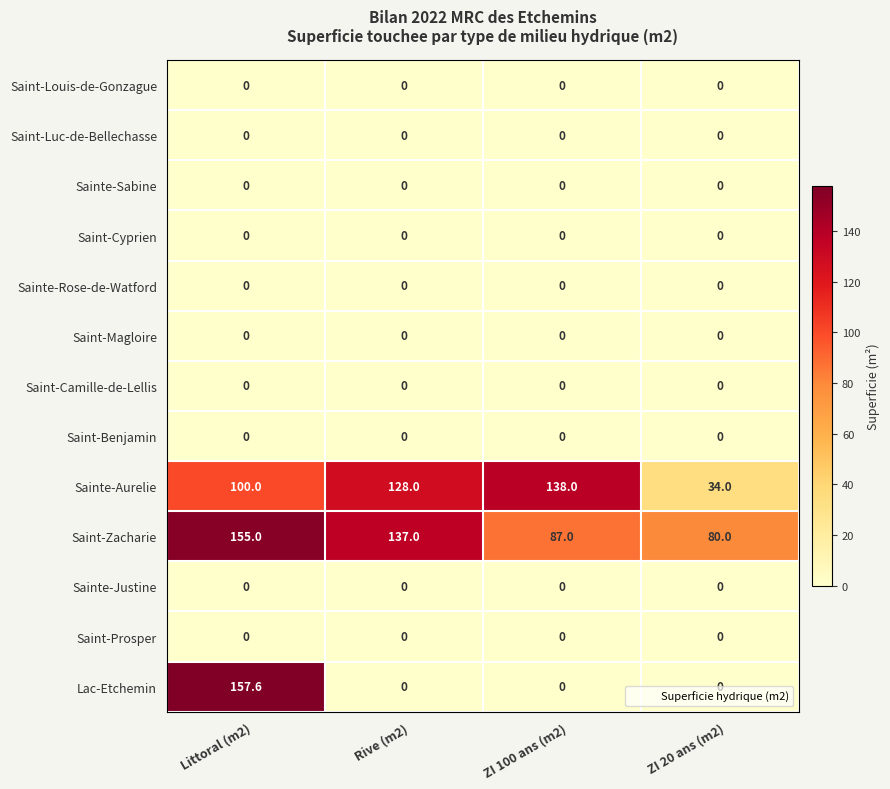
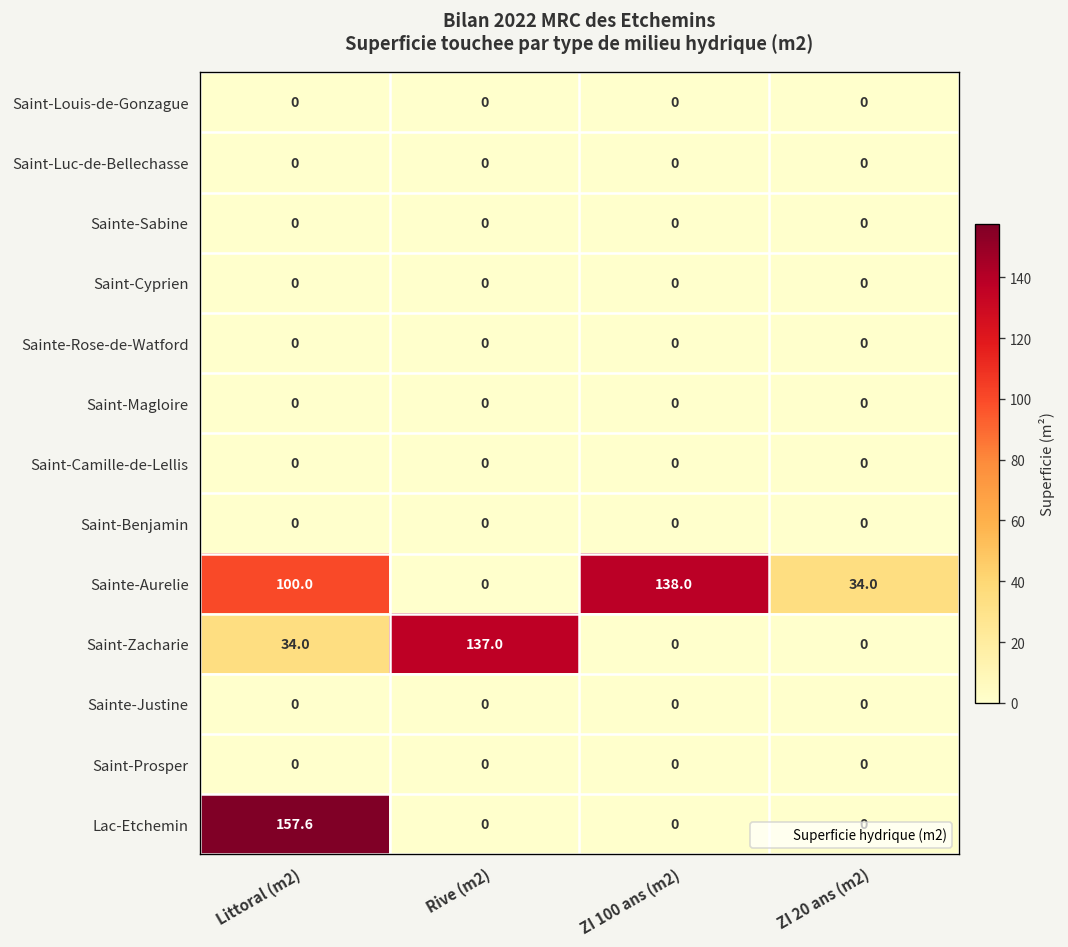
Sainte-Aurelie, Rive (m2): 128.0 -> 0
Saint-Zacharie, Littoral (m2): 155.0 -> 34.0
Saint-Zacharie, ZI 100 ans (m2): 87.0 -> 0
Saint-Zacharie, ZI 20 ans (m2): 80.0 -> 0
